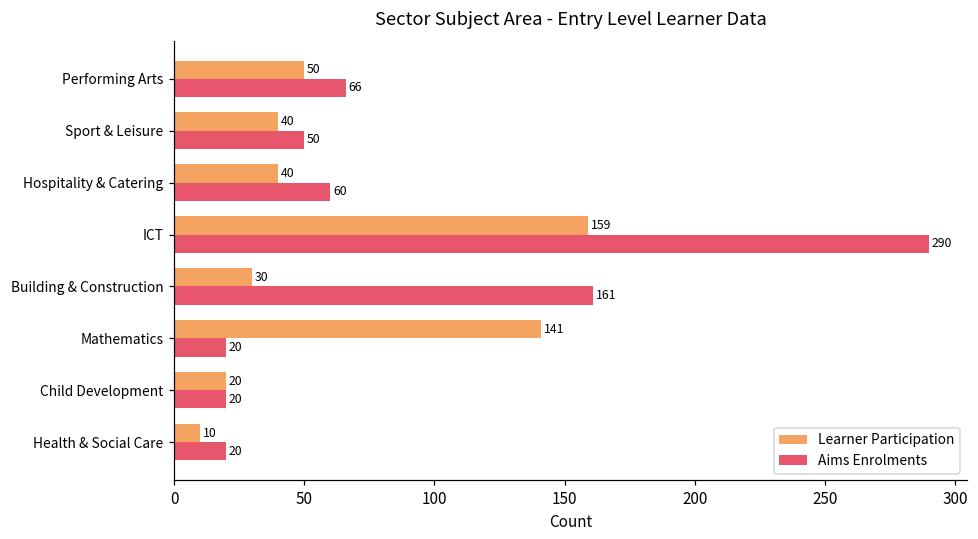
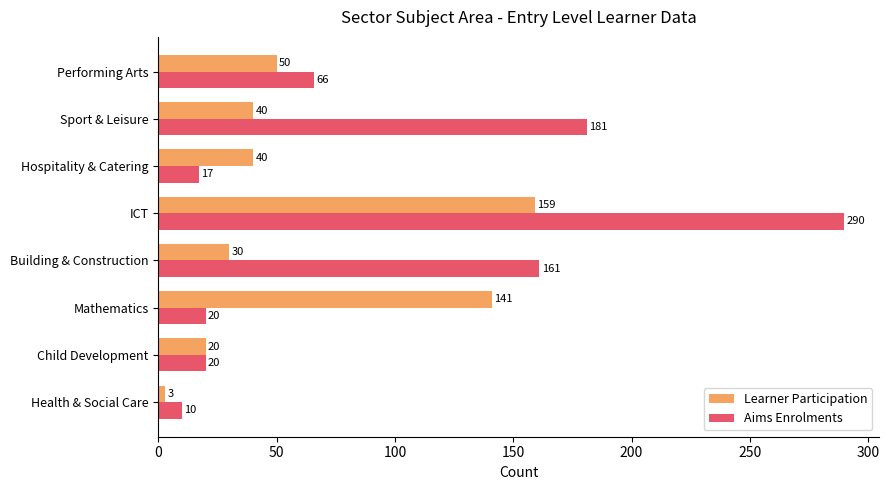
Aims Enrolments, Sport & Leisure: 50 -> 181
Aims Enrolments, Hospitality & Catering: 60 -> 17
Learner Participation, Health & Social Care: 10 -> 3
Aims Enrolments, Health & Social Care: 20 -> 10
